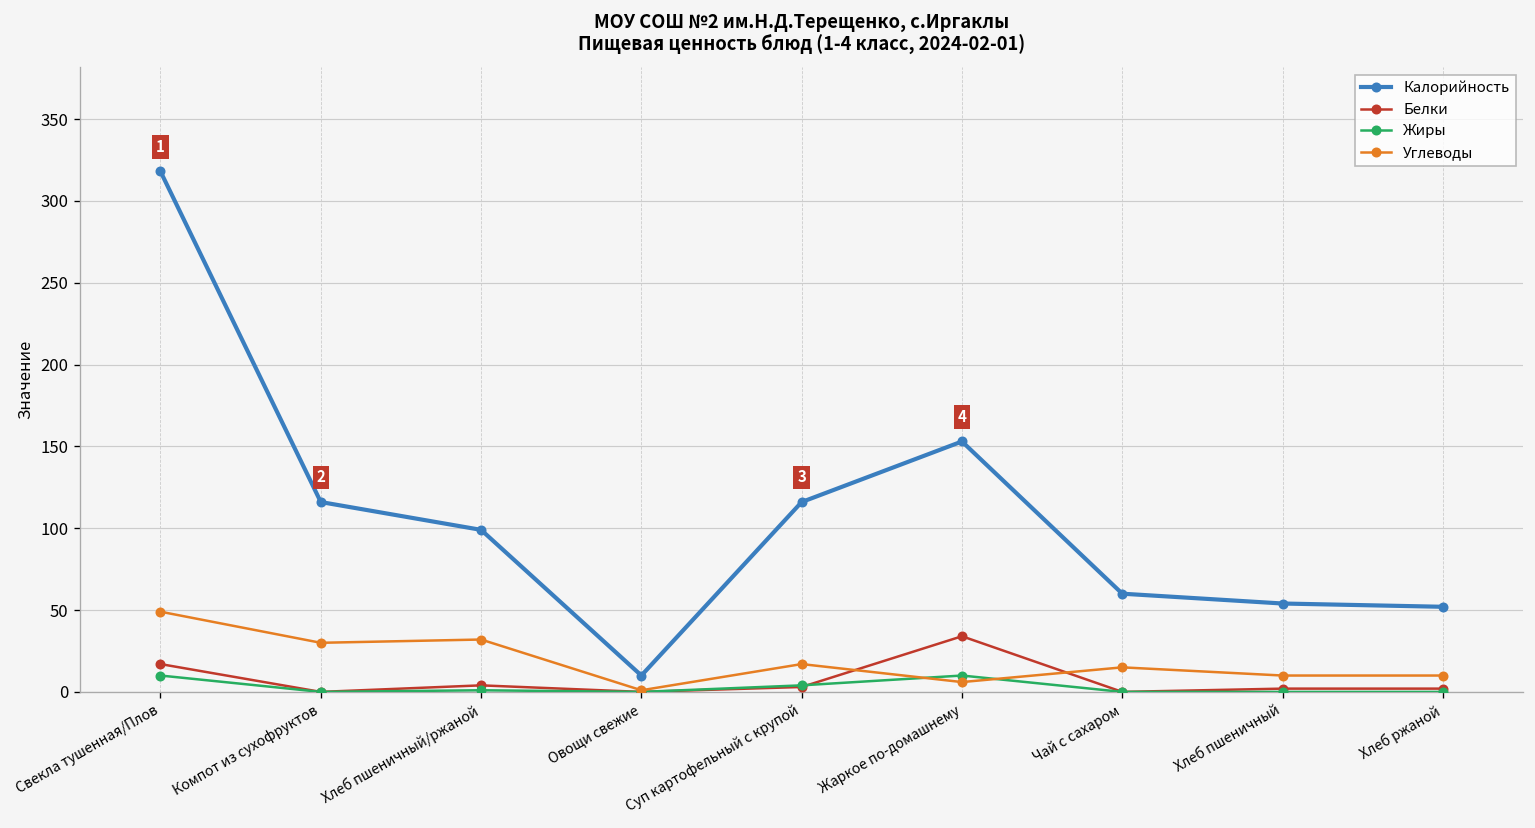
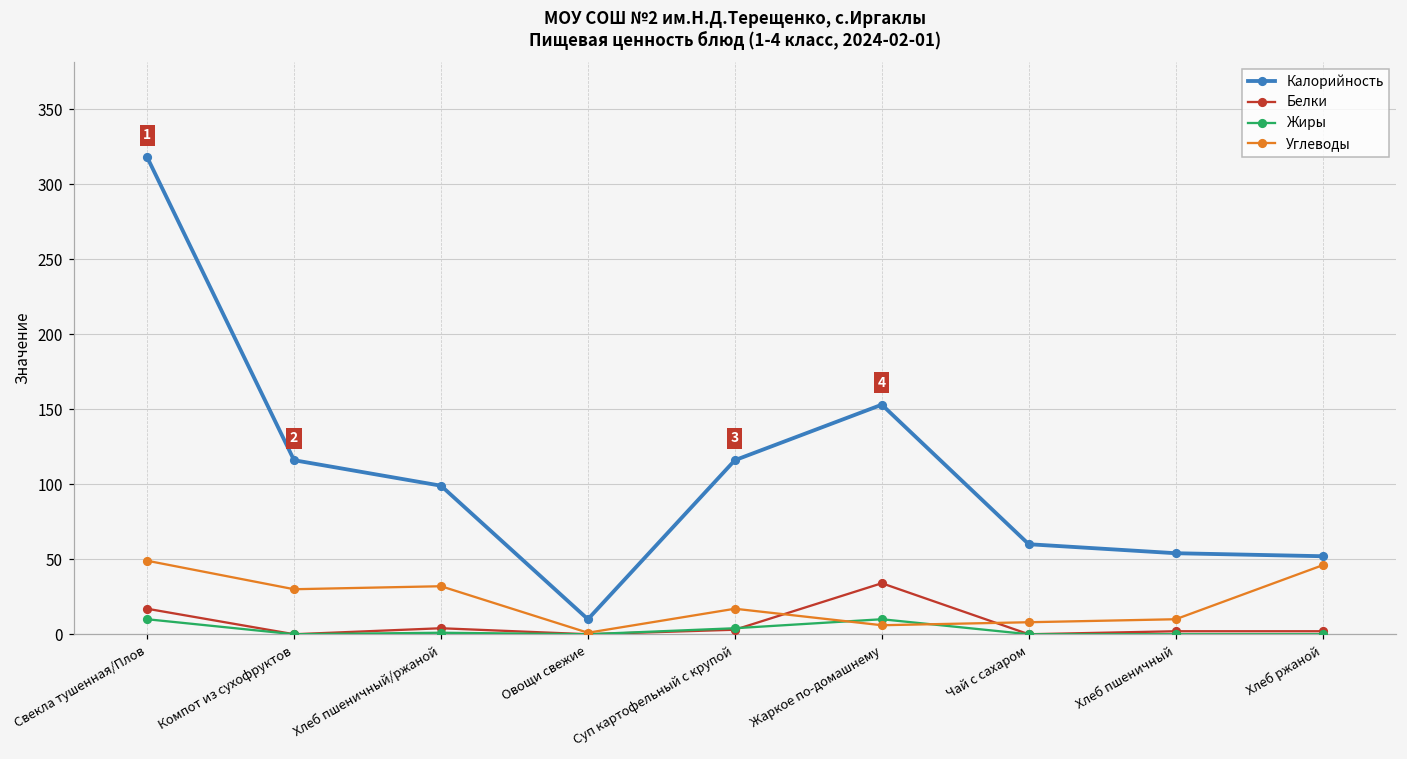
Углеводы, Чай с сахаром: 15 -> 8
Углеводы, Хлеб ржаной: 10 -> 46
